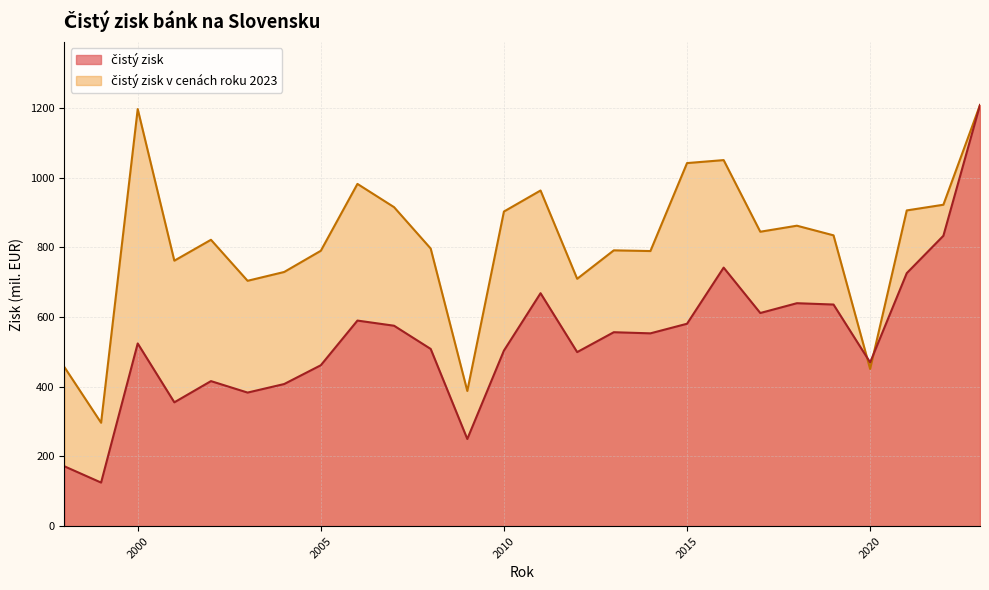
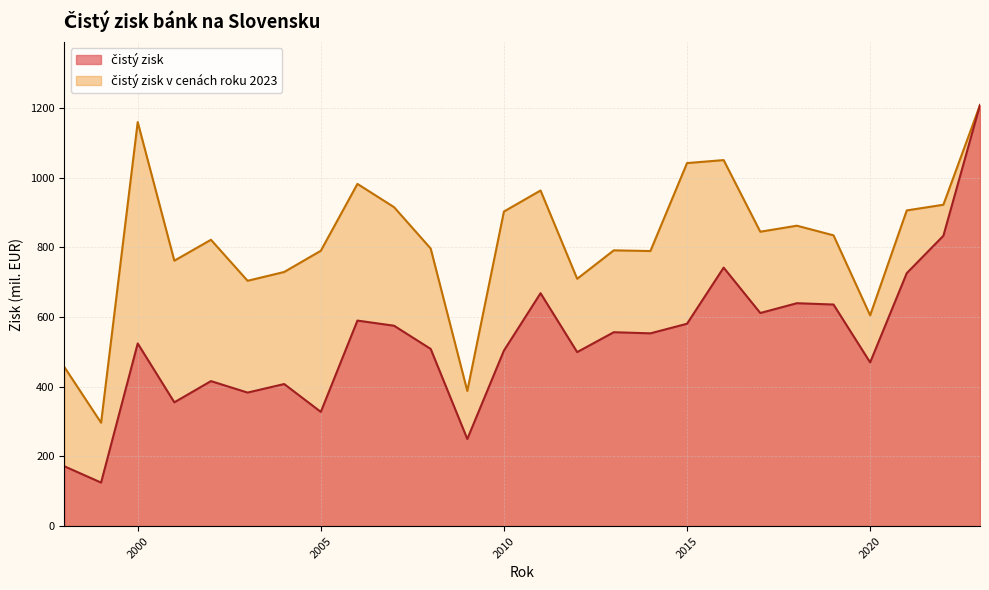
čistý zisk v cenách roku 2023, 2000: 1200 -> 1160
čistý zisk, 2005: 460 -> 330
čistý zisk v cenách roku 2023, 2020: 450 -> 600
